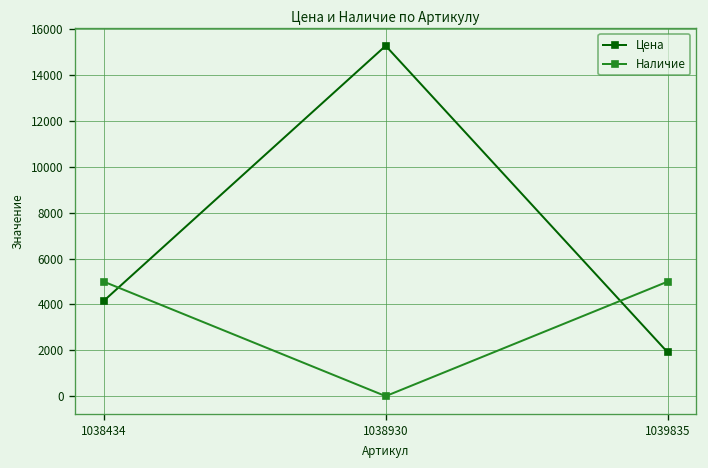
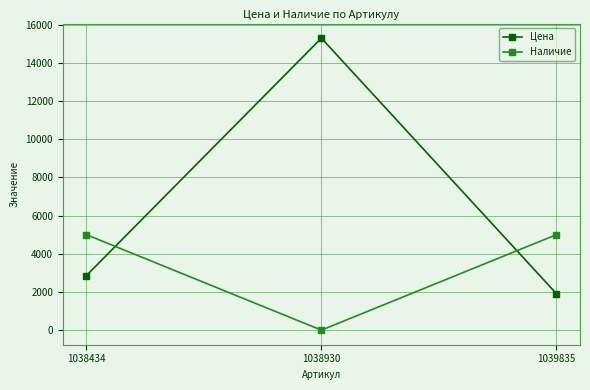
Цена, 1038434: 4200 -> 2900
